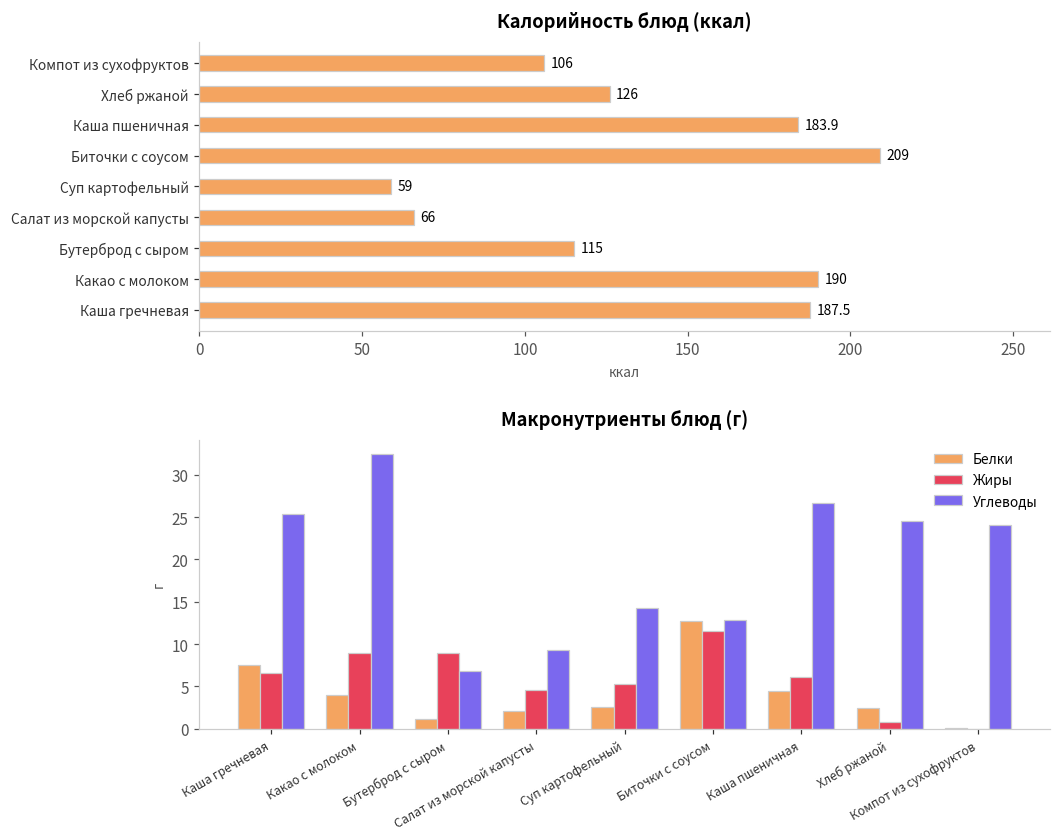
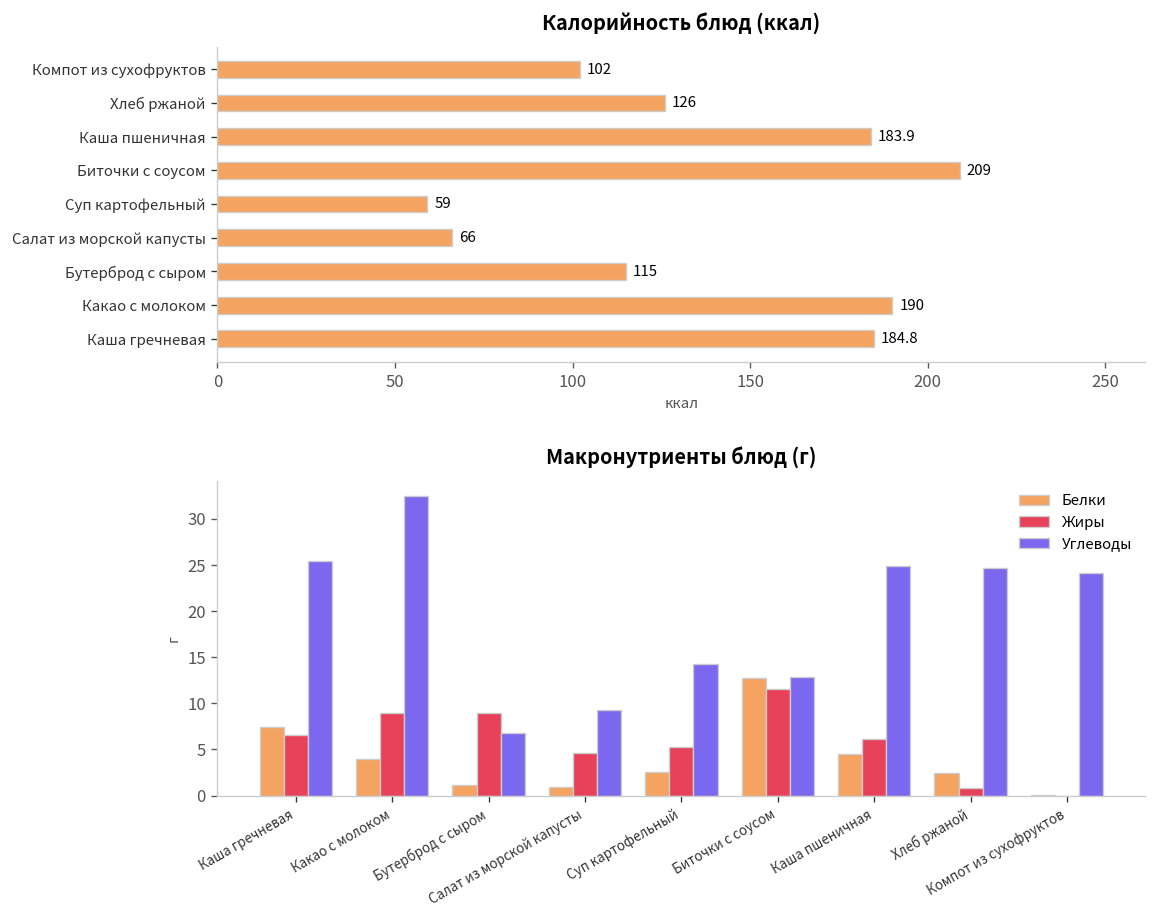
Калорийность блюд (ккал), Компот из сухофруктов: 106 -> 102
Калорийность блюд (ккал), Каша гречневая: 187.5 -> 184.8
Макронутриенты блюд (г), Белки, Салат из морской капусты: 2 -> 1
Макронутриенты блюд (г), Углеводы, Каша пшеничная: 27 -> 25
